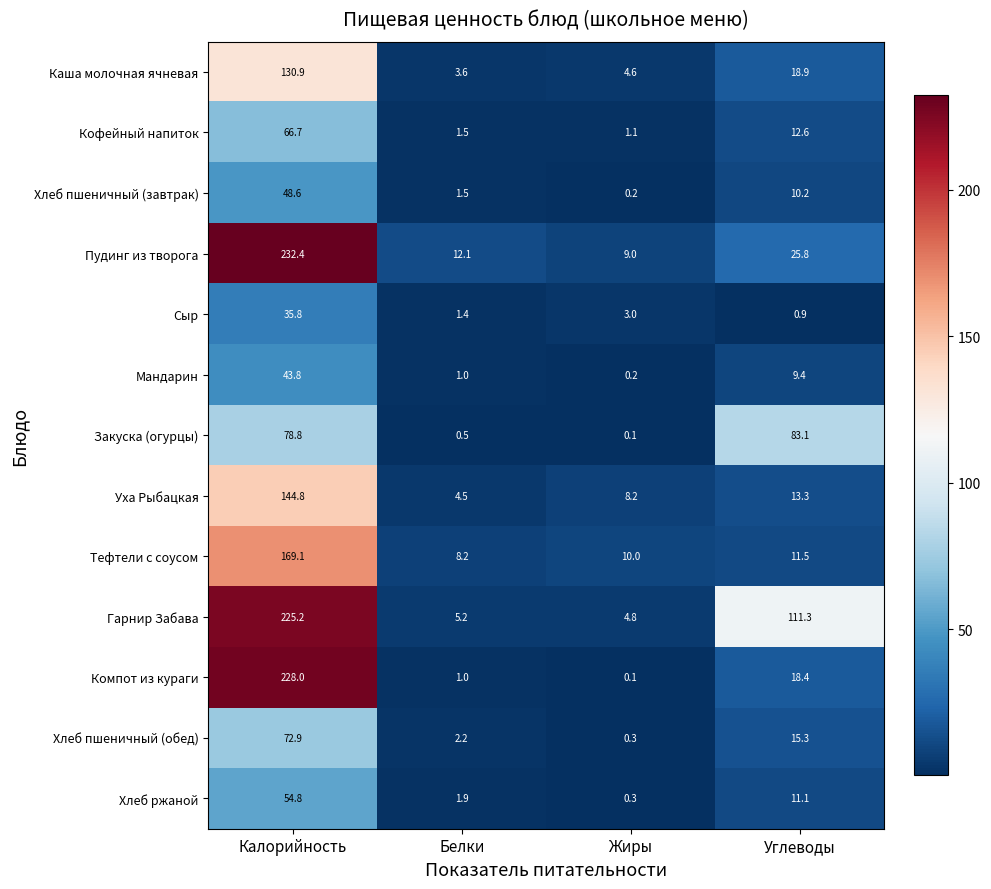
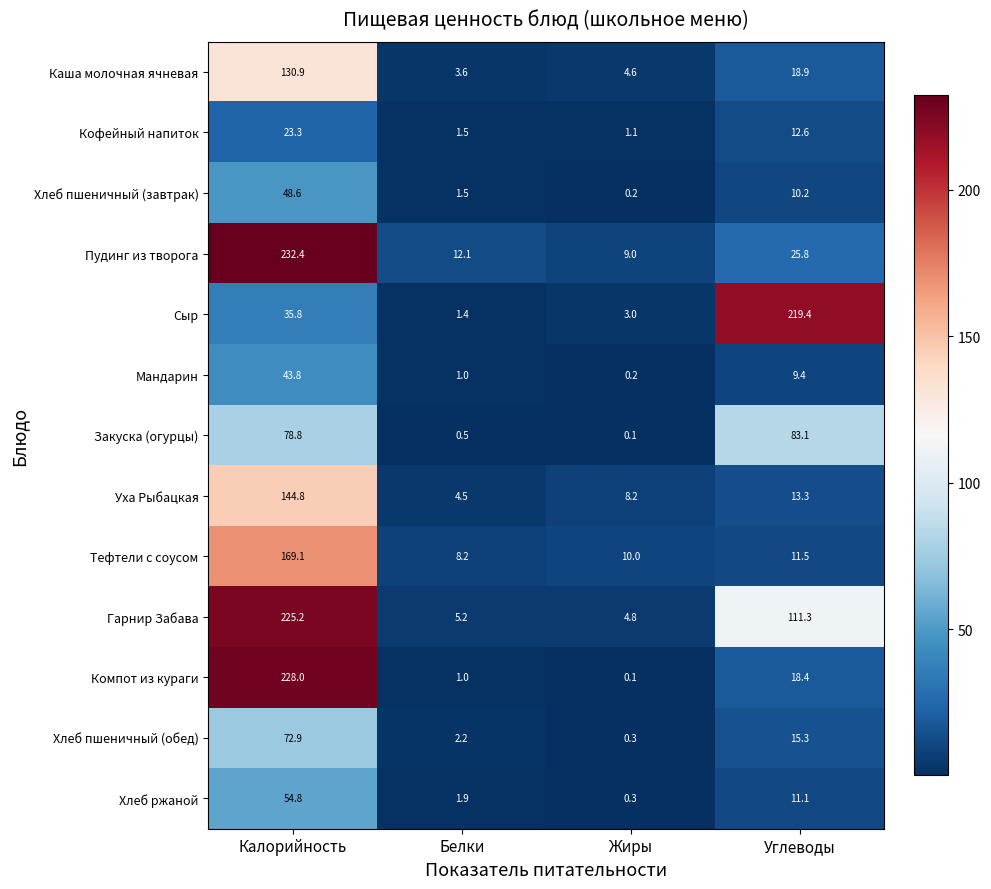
Кофейный напиток, Калорийность: 66.7 -> 23.3
Сыр, Углеводы: 0.9 -> 219.4
